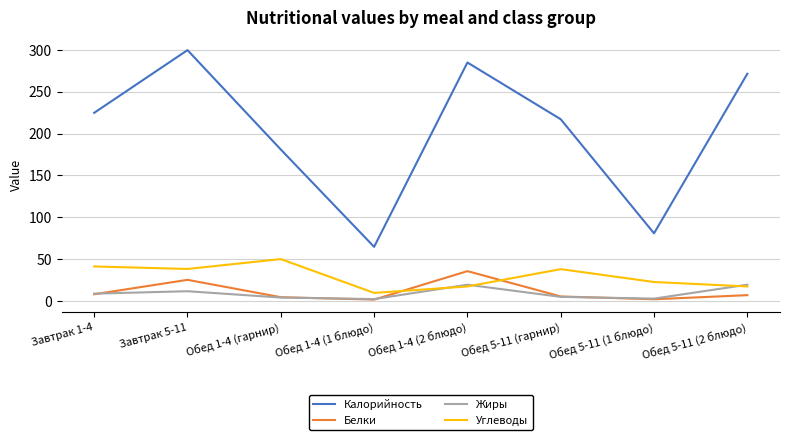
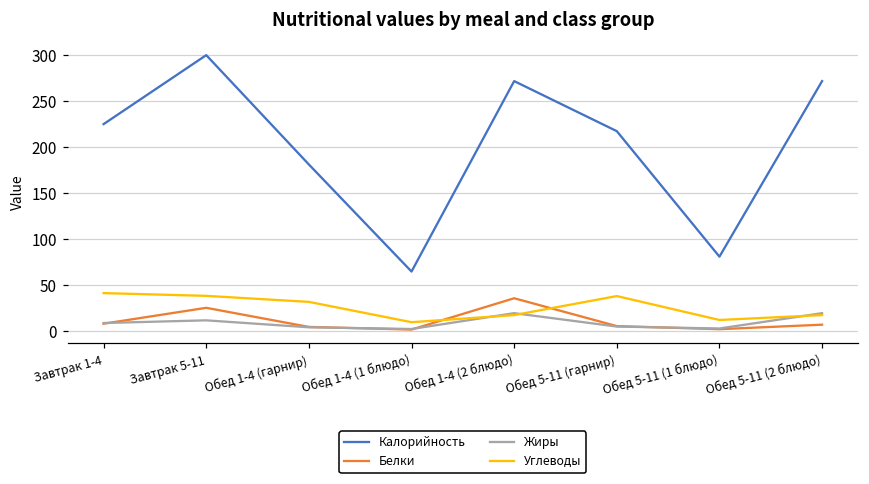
Углеводы, Обед 1-4 (гарнир): 50 -> 30
Калорийность, Обед 1-4 (2 блюдо): 280 -> 270
Углеводы, Обед 5-11 (1 блюдо): 20 -> 10
